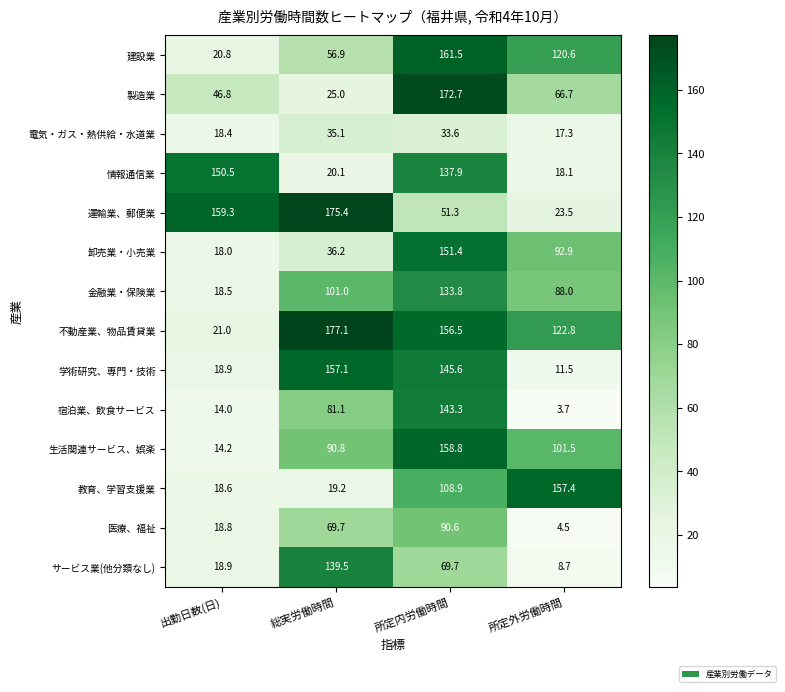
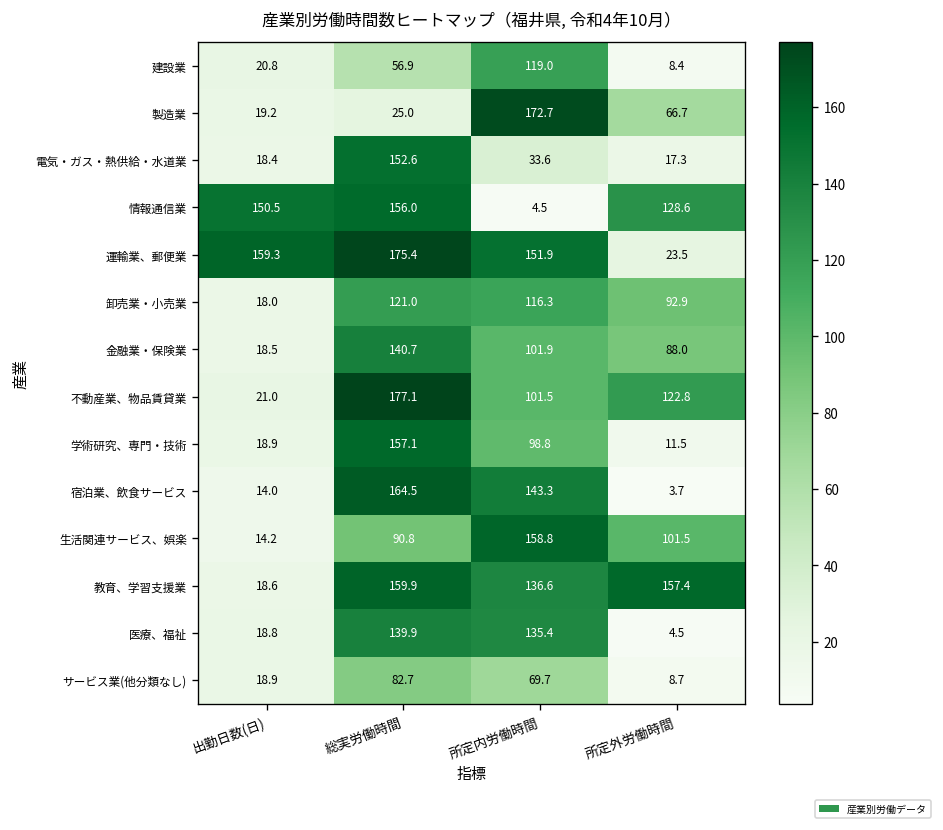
建設業, 所定内労働時間: 161.5 -> 119.0
建設業, 所定外労働時間: 120.6 -> 8.4
製造業, 出勤日数(日): 46.8 -> 19.2
電気・ガス・熱供給・水道業, 総実労働時間: 35.1 -> 152.6
情報通信業, 総実労働時間: 20.1 -> 156.0
情報通信業, 所定内労働時間: 137.9 -> 4.5
情報通信業, 所定外労働時間: 18.1 -> 128.6
運輸業、郵便業, 所定内労働時間: 51.3 -> 151.9
卸売業・小売業, 総実労働時間: 36.2 -> 121.0
卸売業・小売業, 所定内労働時間: 151.4 -> 116.3
金融業・保険業, 総実労働時間: 101.0 -> 140.7
金融業・保険業, 所定内労働時間: 133.8 -> 101.9
不動産業、物品賃貸業, 所定内労働時間: 156.5 -> 101.5
学術研究、専門・技術, 所定内労働時間: 145.6 -> 98.8
宿泊業、飲食サービス, 総実労働時間: 81.1 -> 164.5
教育、学習支援業, 総実労働時間: 19.2 -> 159.9
教育、学習支援業, 所定内労働時間: 108.9 -> 136.6
医療、福祉, 総実労働時間: 69.7 -> 139.9
医療、福祉, 所定内労働時間: 90.6 -> 135.4
サービス業(他分類なし), 総実労働時間: 139.5 -> 82.7
